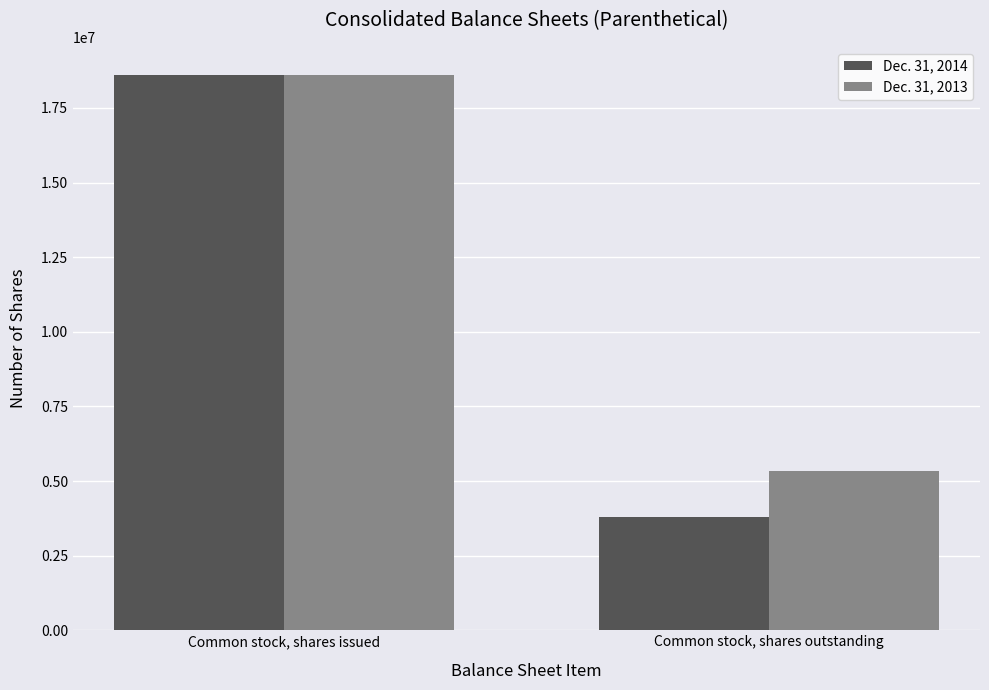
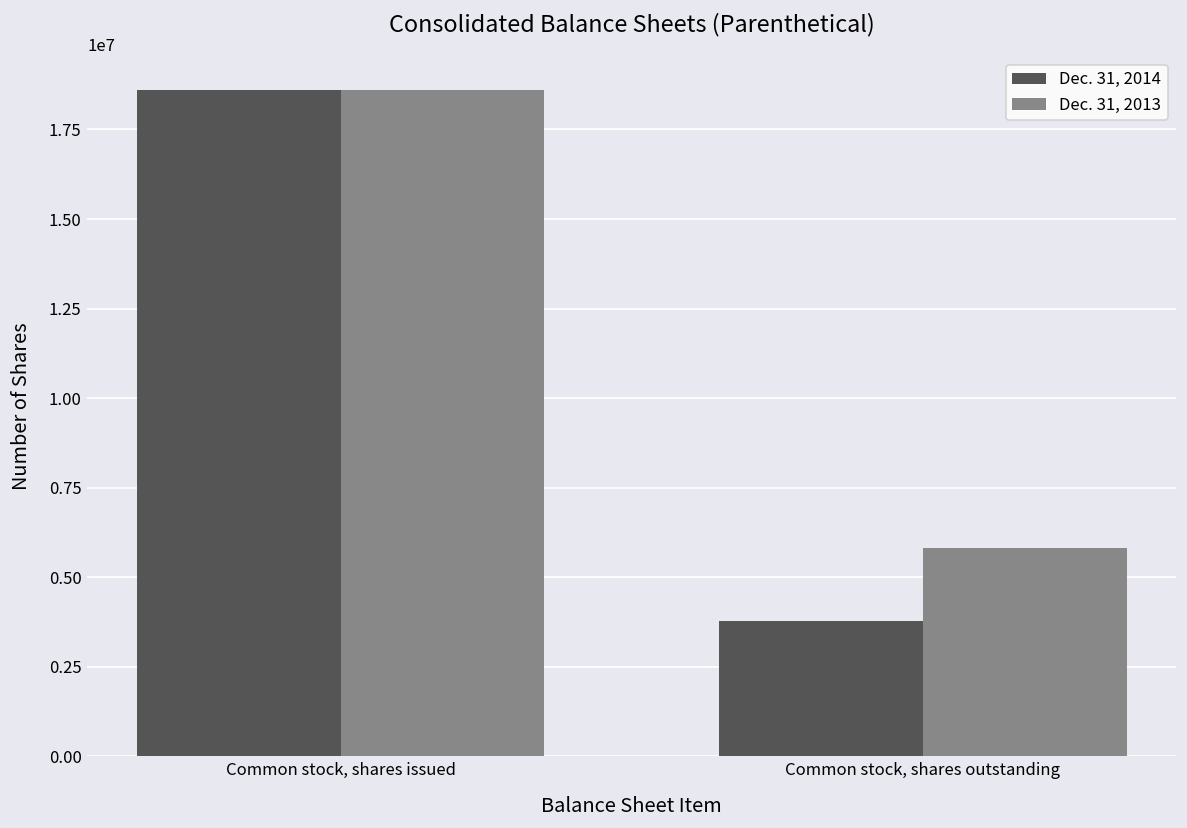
Dec. 31, 2013, Common stock, shares outstanding: 5300000 -> 5800000
